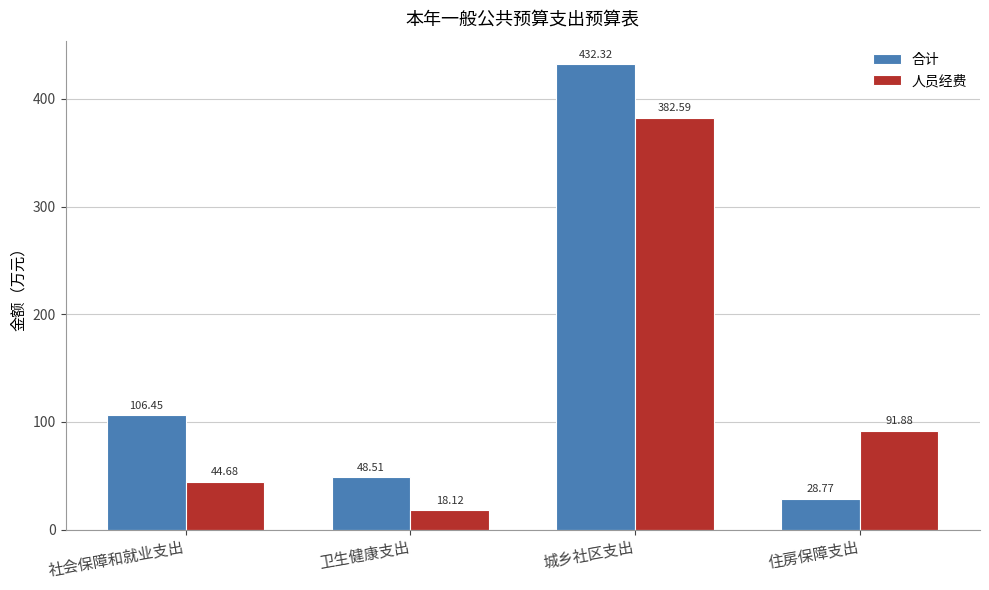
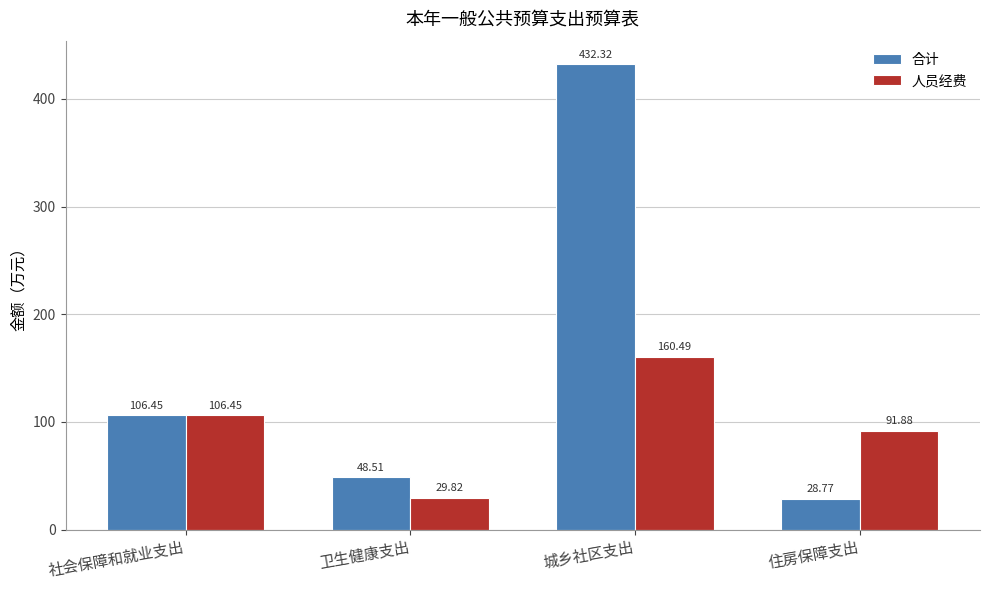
人员经费, 社会保障和就业支出: 44.68 -> 106.45
人员经费, 卫生健康支出: 18.12 -> 29.82
人员经费, 城乡社区支出: 382.59 -> 160.49
